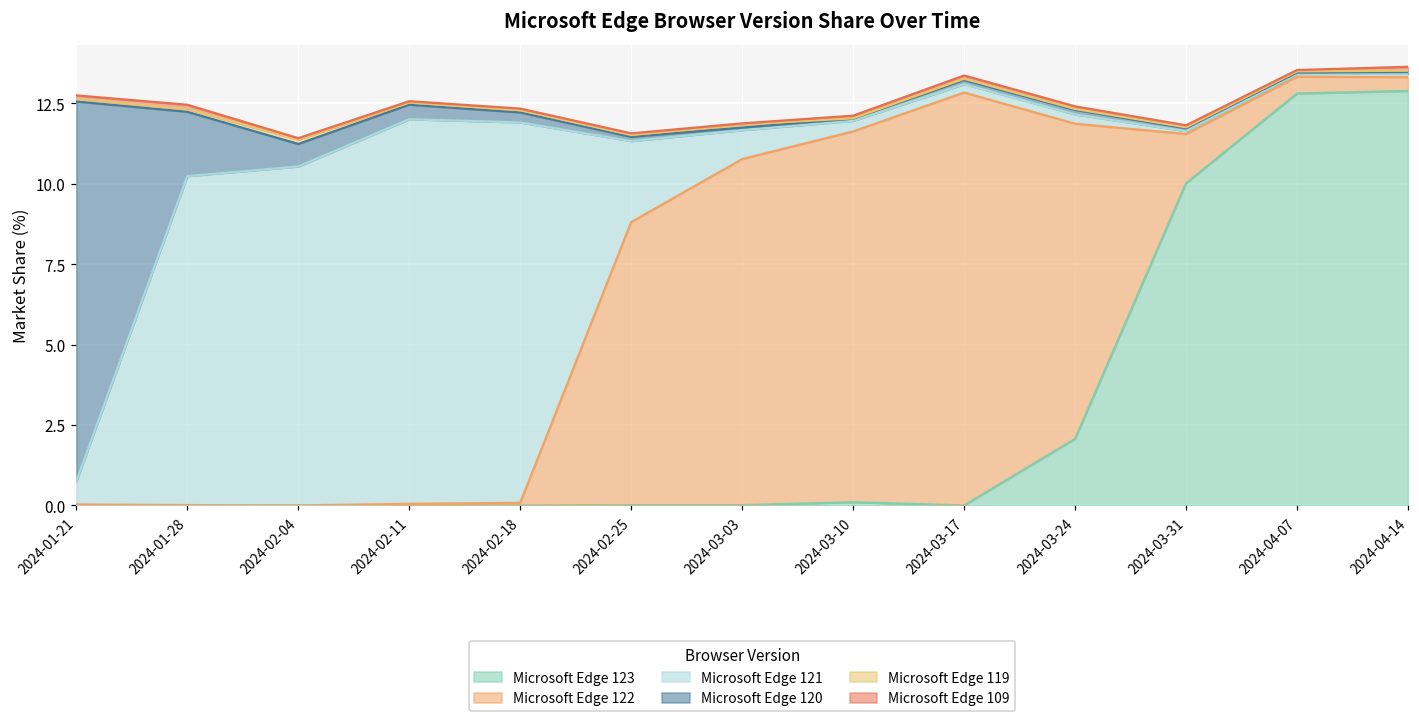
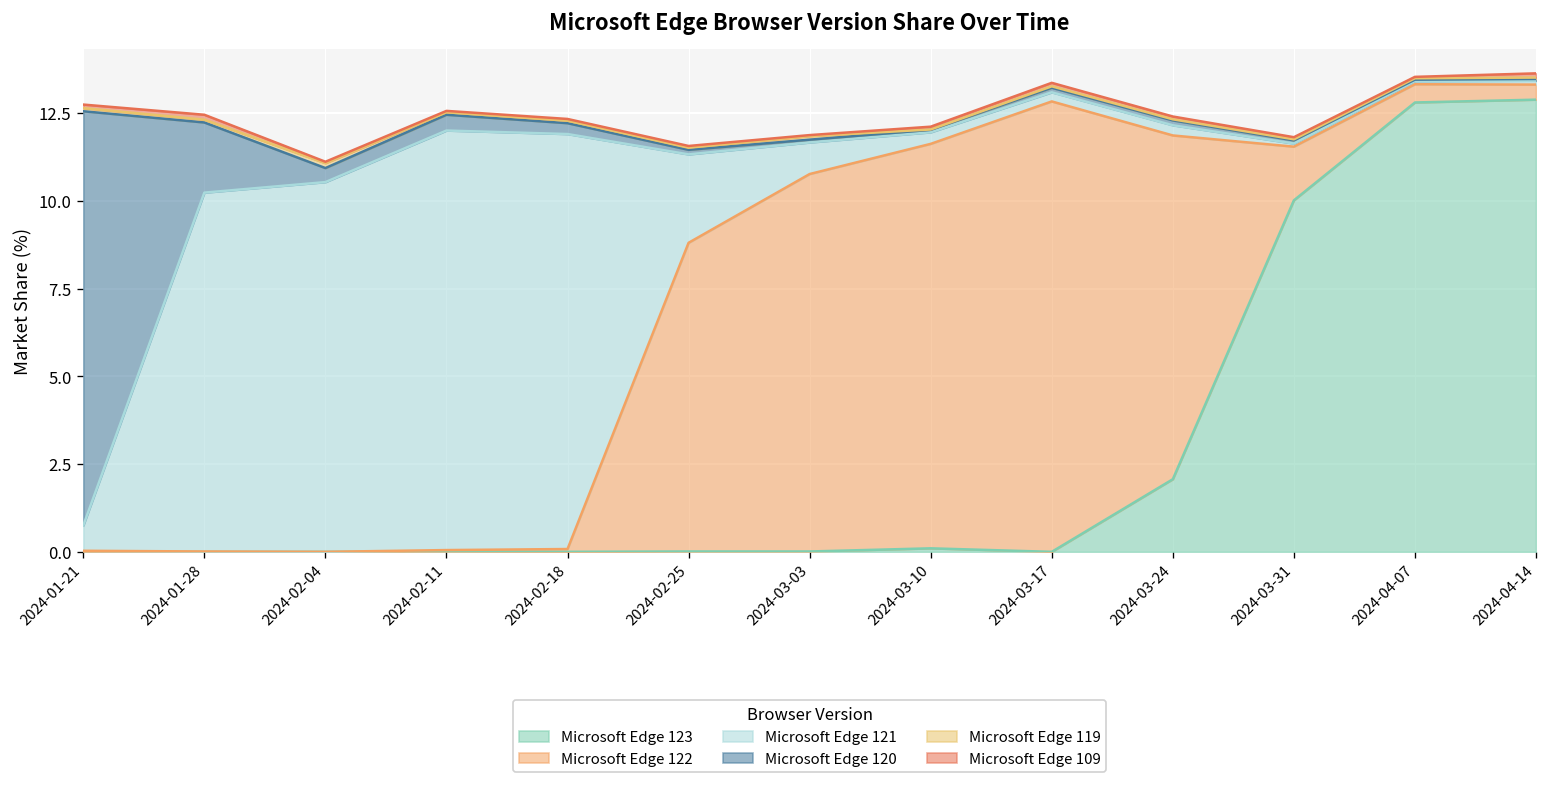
Microsoft Edge 120, 2024-02-04: 0.7 -> 0.4
